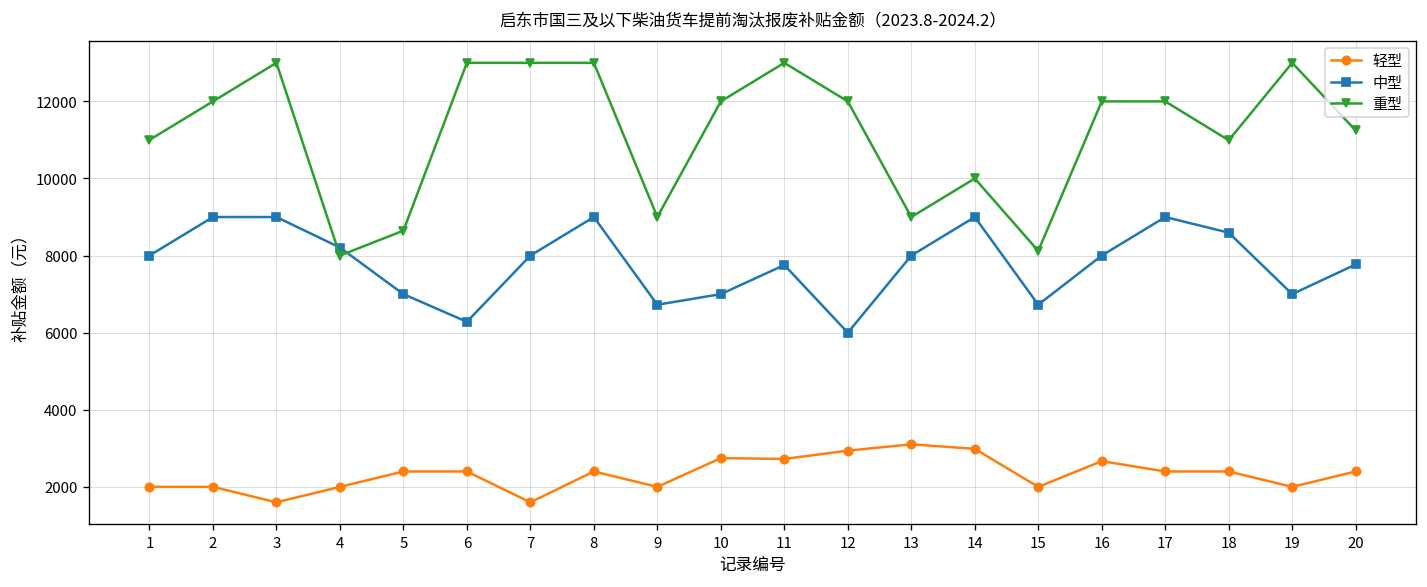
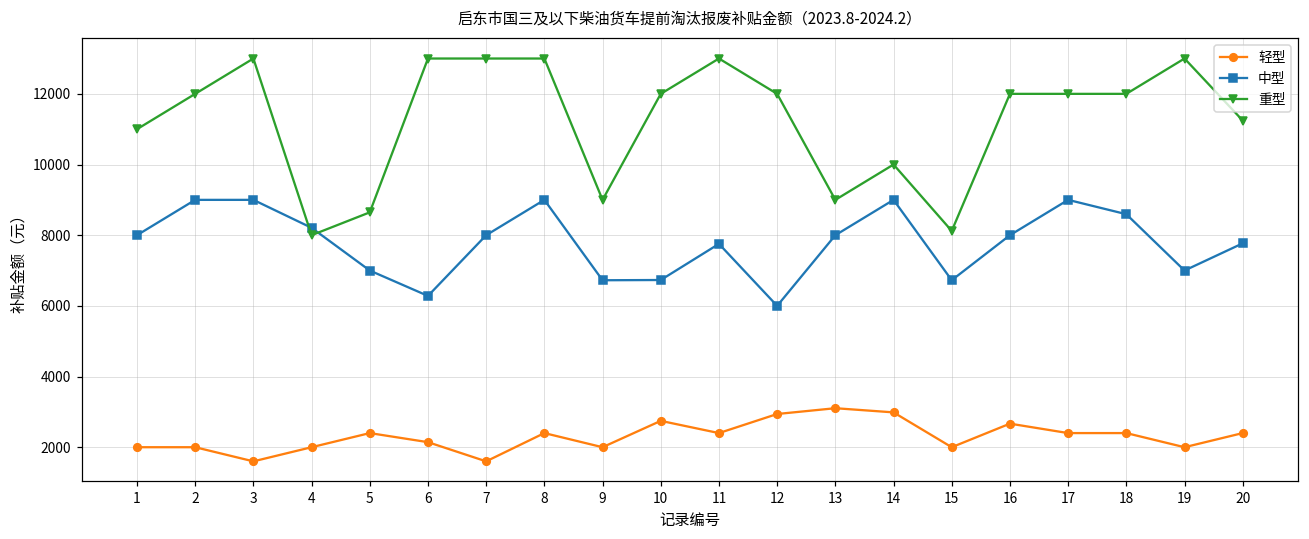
轻型, 6: 2400 -> 2100
中型, 10: 7000 -> 6700
轻型, 11: 2700 -> 2400
重型, 18: 11000 -> 12000
